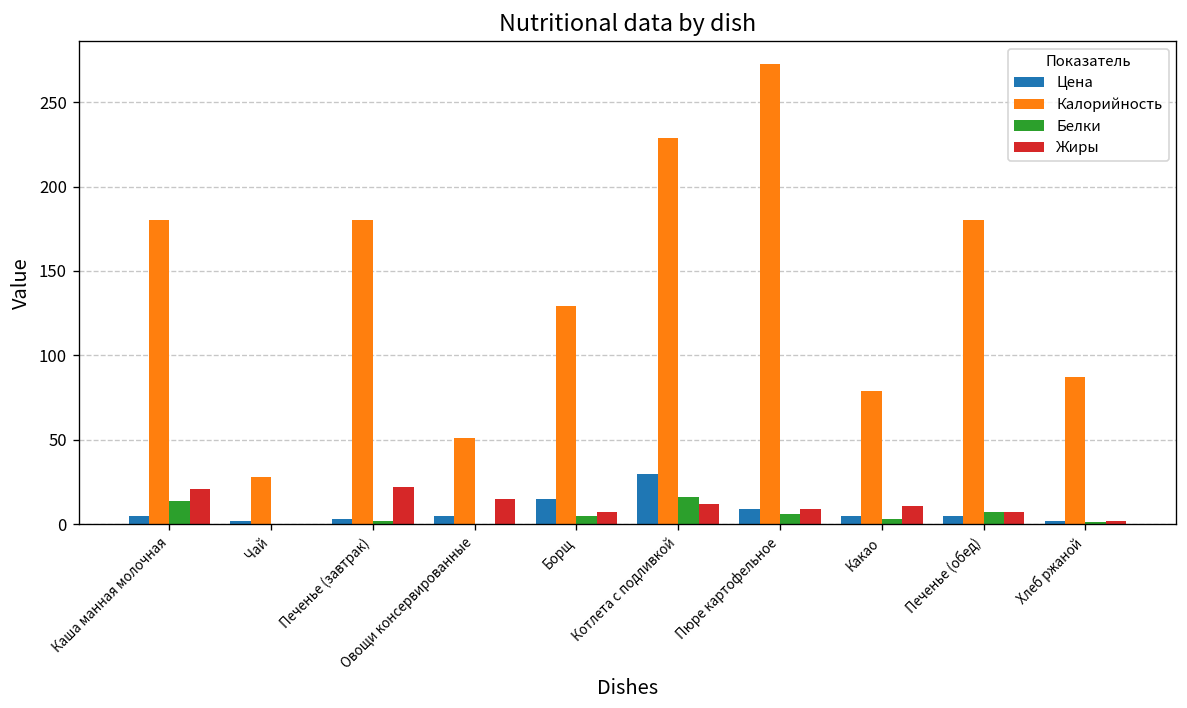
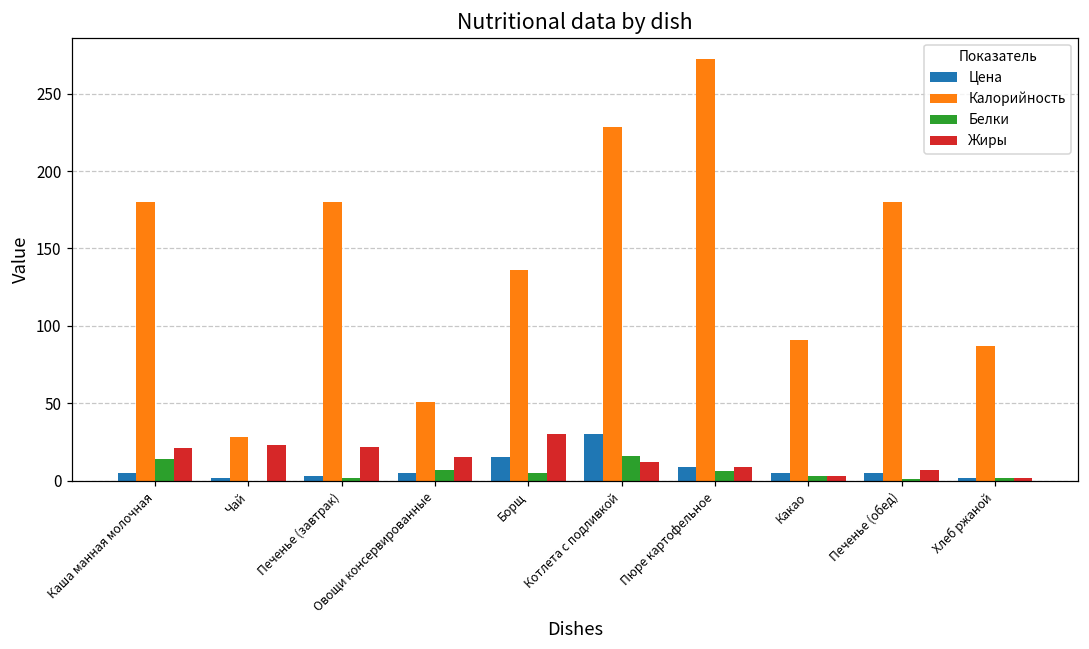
Жиры, Чай: 0 -> 23
Белки, Овощи консервированные: 0 -> 7
Калорийность, Борщ: 129 -> 136
Жиры, Борщ: 7 -> 30
Калорийность, Какао: 79 -> 91
Жиры, Какао: 11 -> 3
Белки, Печенье (обед): 7 -> 1
